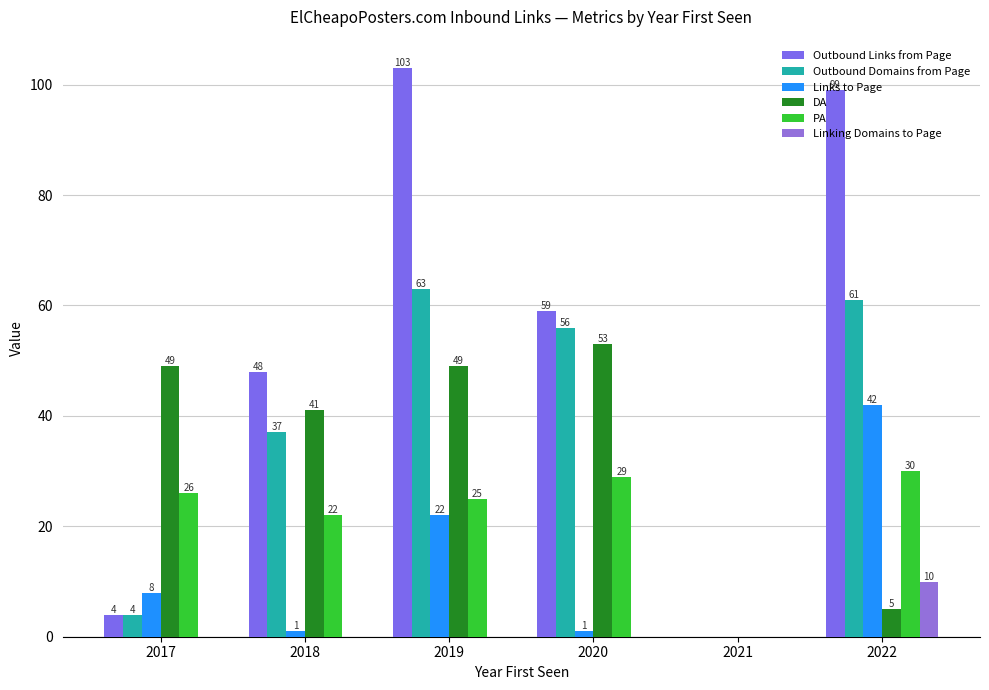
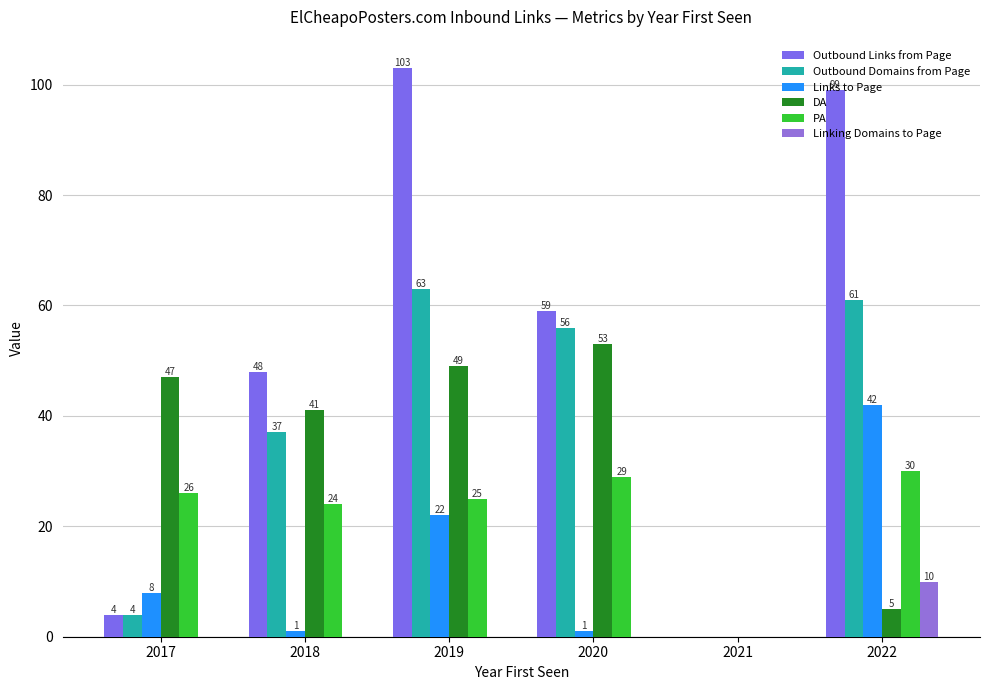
DA, 2017: 49 -> 47
PA, 2018: 22 -> 24
